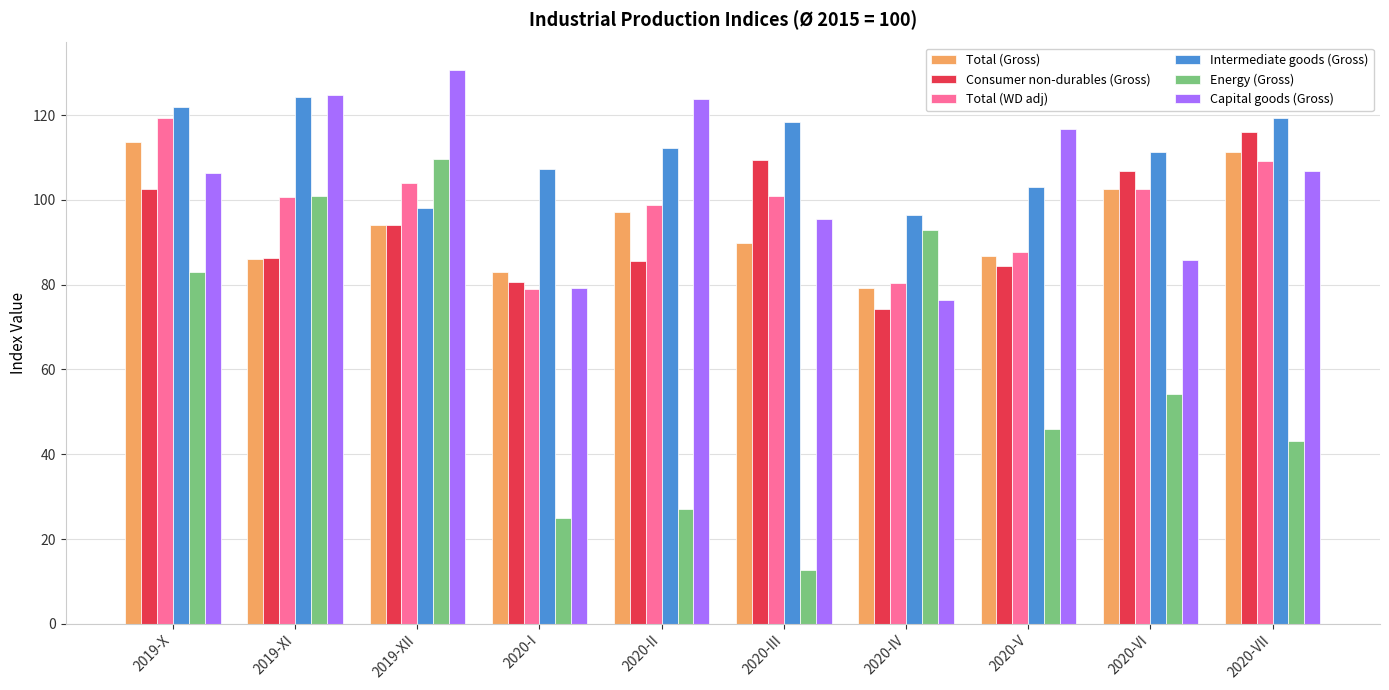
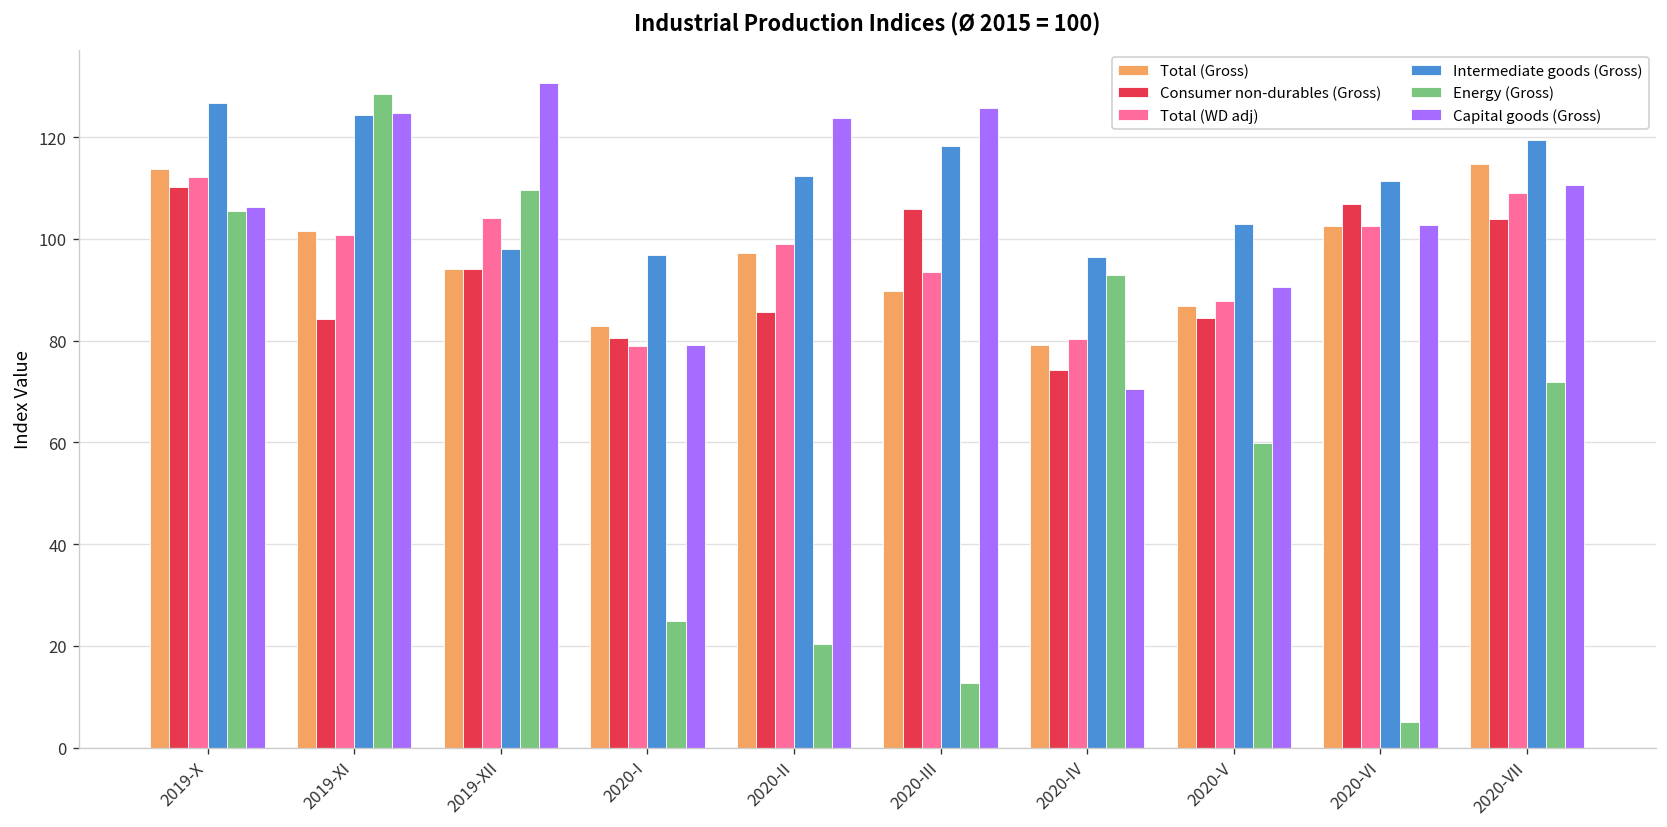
Consumer non-durables (Gross), 2019-X: 103 -> 110
Total (WD adj), 2019-X: 119 -> 112
Intermediate goods (Gross), 2019-X: 122 -> 127
Energy (Gross), 2019-X: 83 -> 106
Total (Gross), 2019-XI: 86 -> 102
Consumer non-durables (Gross), 2019-XI: 86 -> 84
Energy (Gross), 2019-XI: 101 -> 128
Intermediate goods (Gross), 2020-I: 107 -> 97
Energy (Gross), 2020-II: 27 -> 20
Consumer non-durables (Gross), 2020-III: 110 -> 106
Total (WD adj), 2020-III: 101 -> 94
Capital goods (Gross), 2020-III: 95 -> 126
Capital goods (Gross), 2020-IV: 76 -> 70
Energy (Gross), 2020-V: 46 -> 60
Capital goods (Gross), 2020-V: 117 -> 91
Energy (Gross), 2020-VI: 54 -> 5
Capital goods (Gross), 2020-VI: 86 -> 103
Total (Gross), 2020-VII: 111 -> 115
Consumer non-durables (Gross), 2020-VII: 116 -> 104
Energy (Gross), 2020-VII: 43 -> 72
Capital goods (Gross), 2020-VII: 107 -> 111
